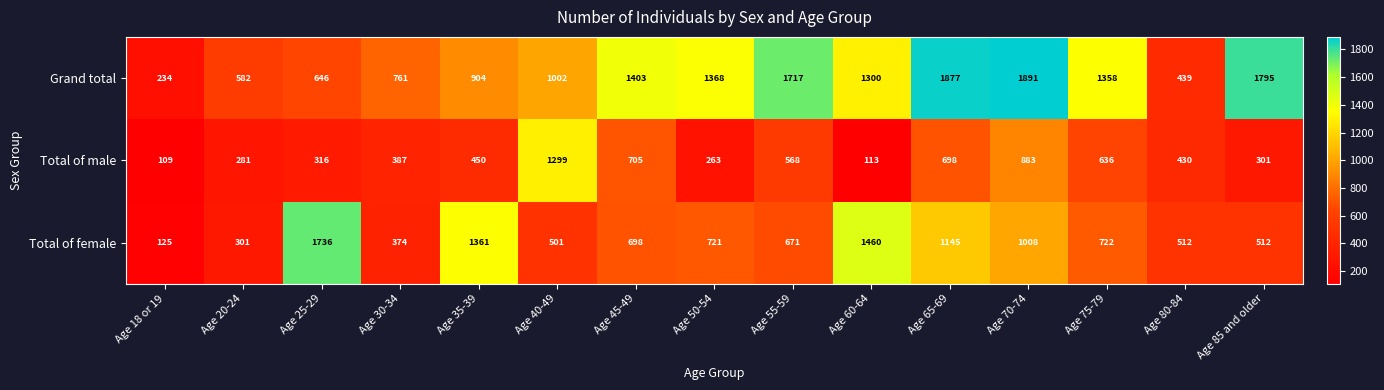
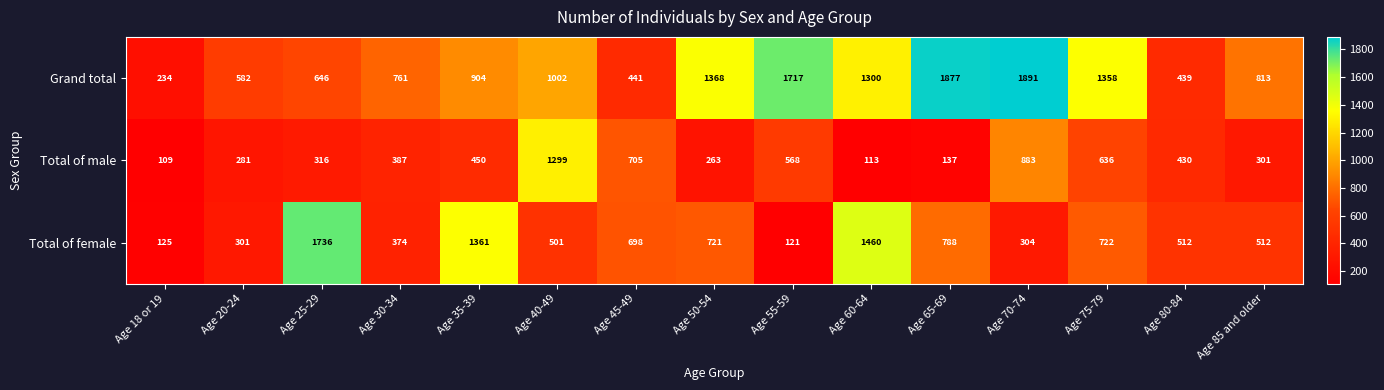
Grand total, Age 45-49: 1403 -> 441
Grand total, Age 85 and older: 1795 -> 813
Total of male, Age 65-69: 698 -> 137
Total of female, Age 55-59: 671 -> 121
Total of female, Age 65-69: 1145 -> 788
Total of female, Age 70-74: 1008 -> 304
